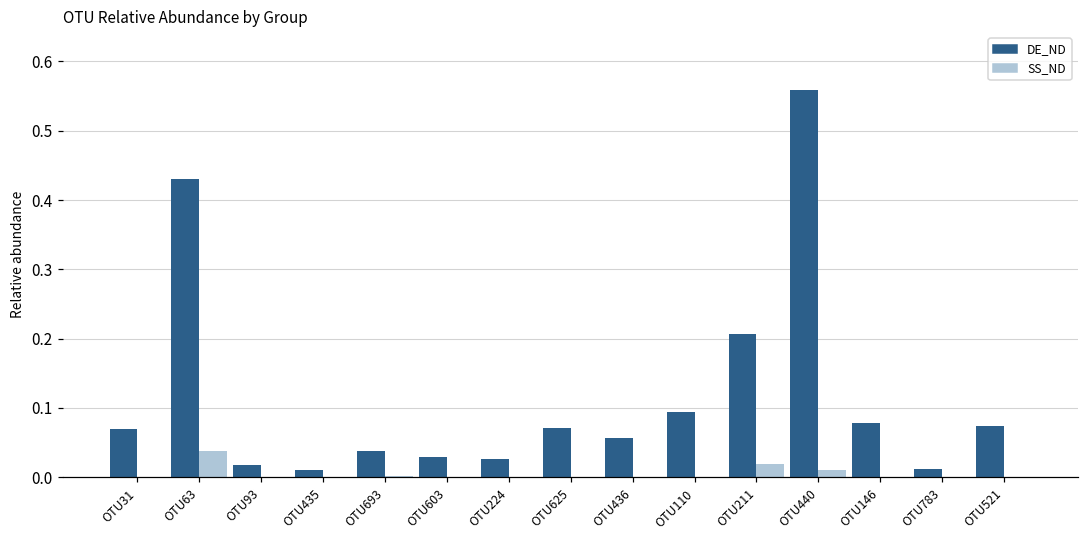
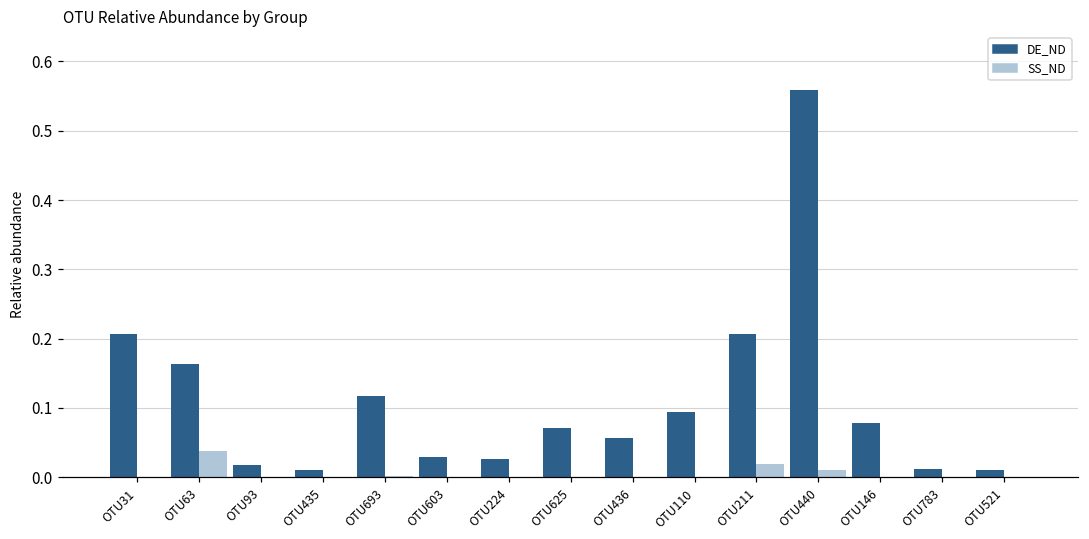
DE_ND, OTU31: 0.07 -> 0.21
DE_ND, OTU63: 0.43 -> 0.16
DE_ND, OTU693: 0.04 -> 0.12
DE_ND, OTU521: 0.07 -> 0.01
